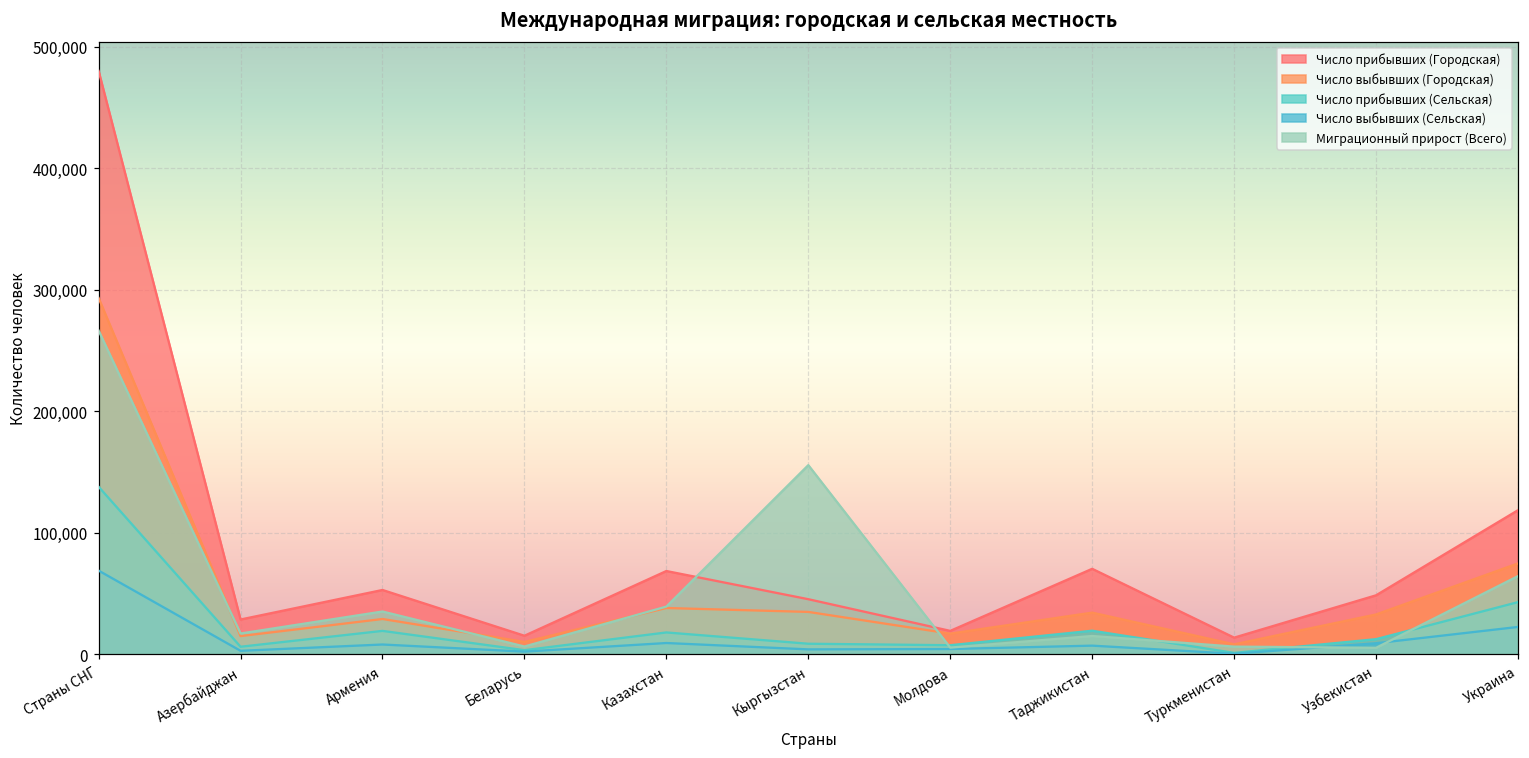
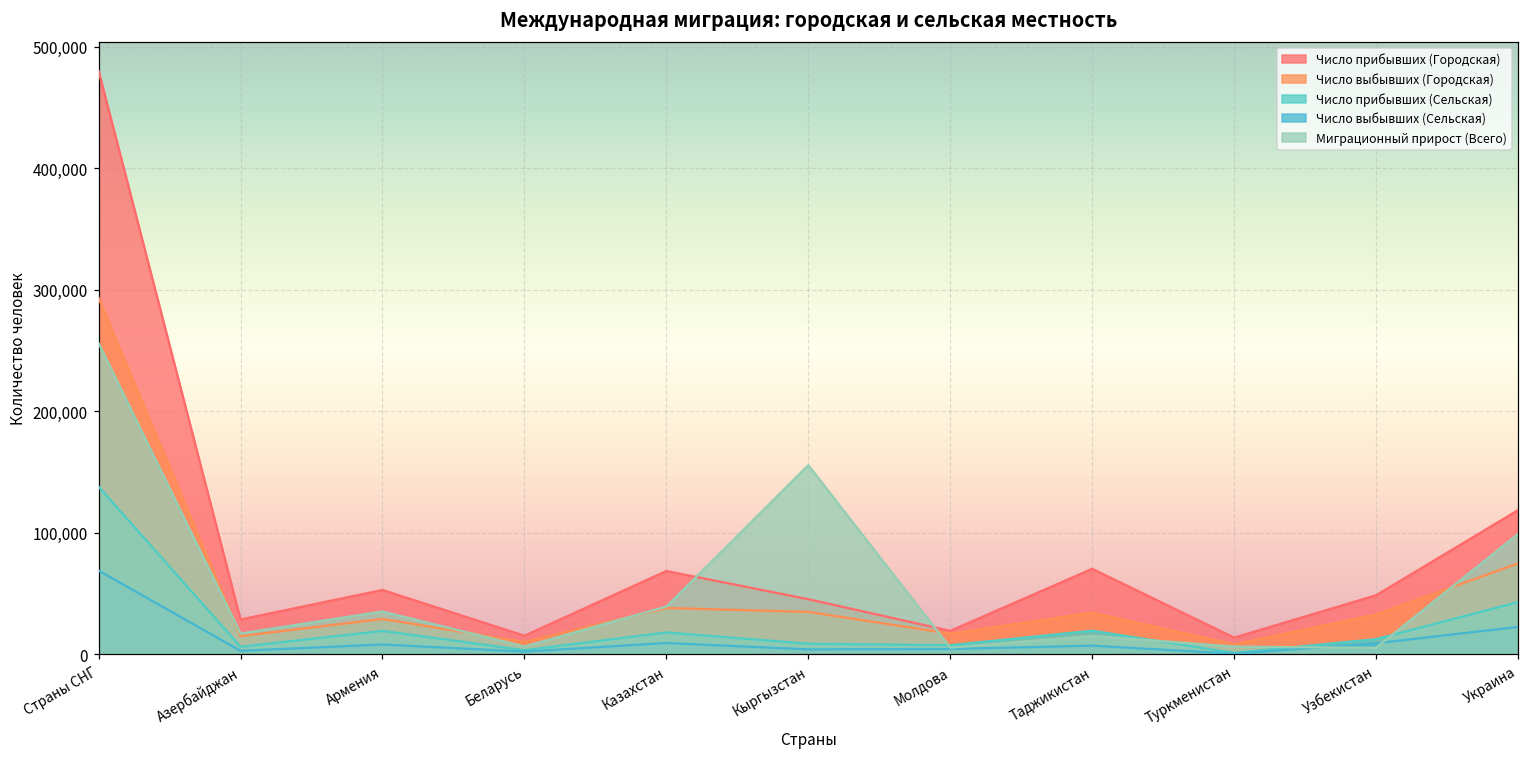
Миграционный прирост (Всего), Страны СНГ: 266,000 -> 256,000
Миграционный прирост (Всего), Украина: 64,000 -> 99,000
